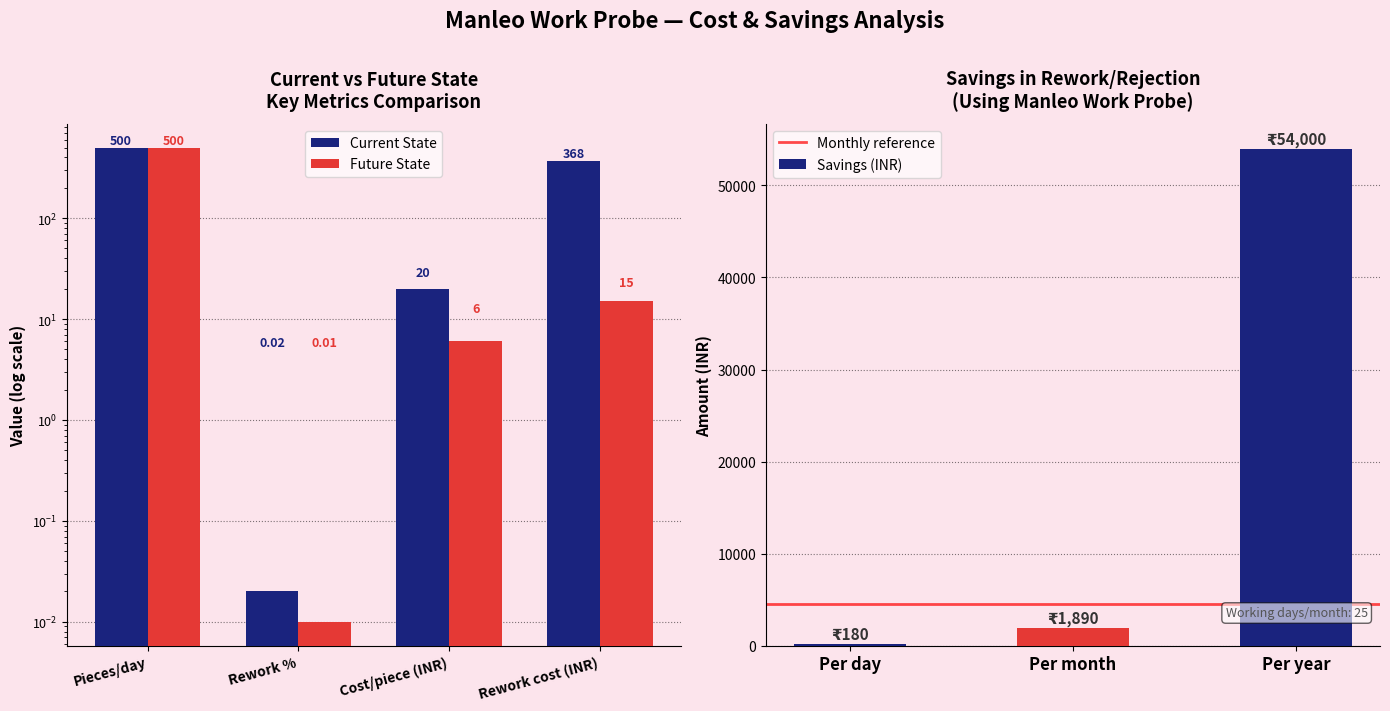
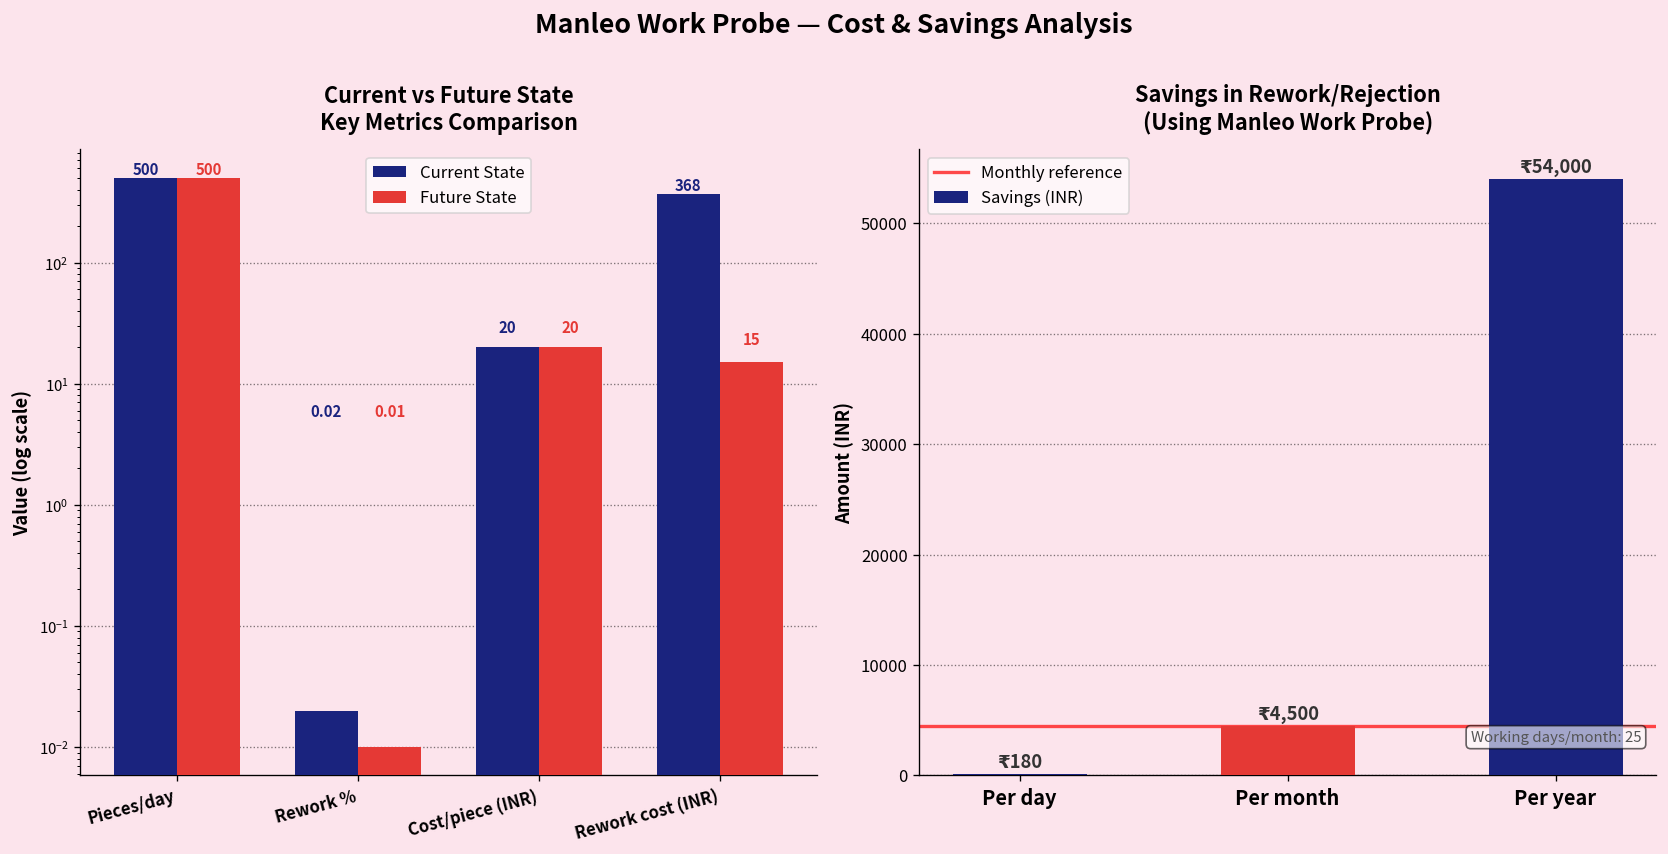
Current vs Future State Key Metrics Comparison, Future State, Cost/piece (INR): 6 -> 20
Savings in Rework/Rejection (Using Manleo Work Probe), Per month: 1,890 -> 4,500
